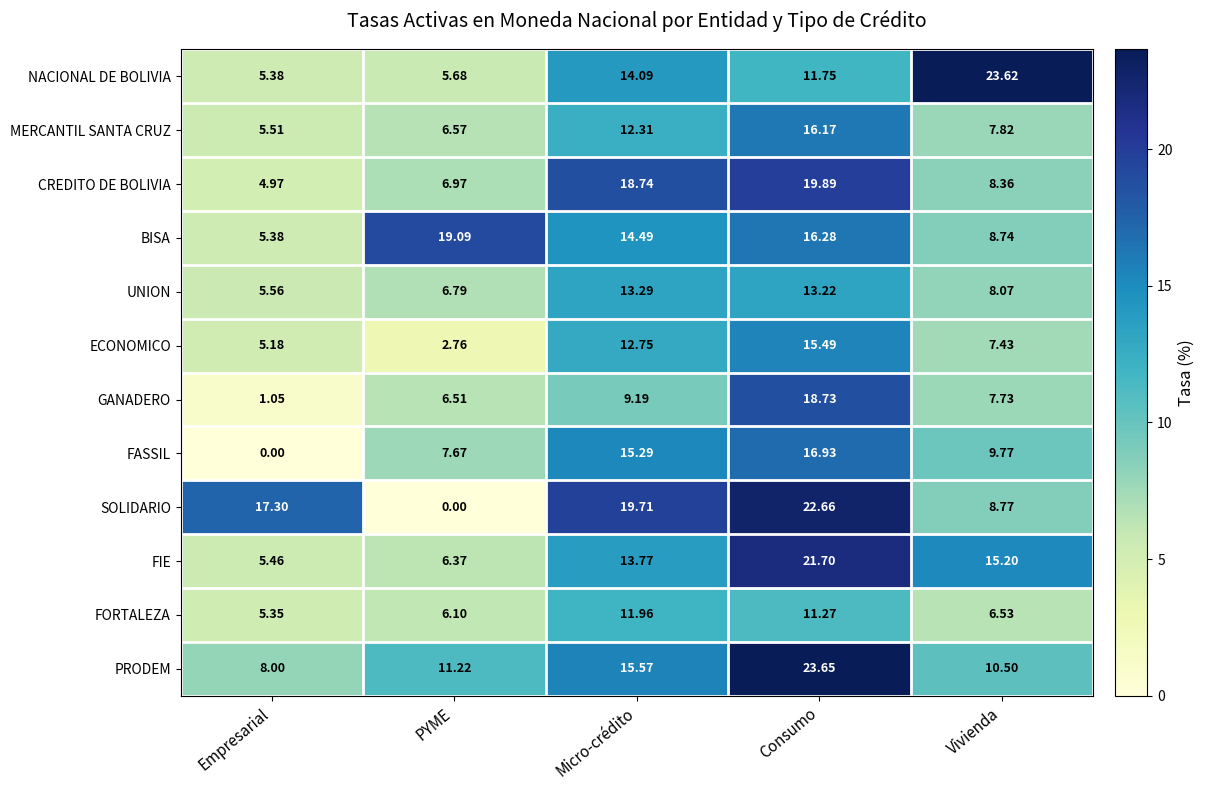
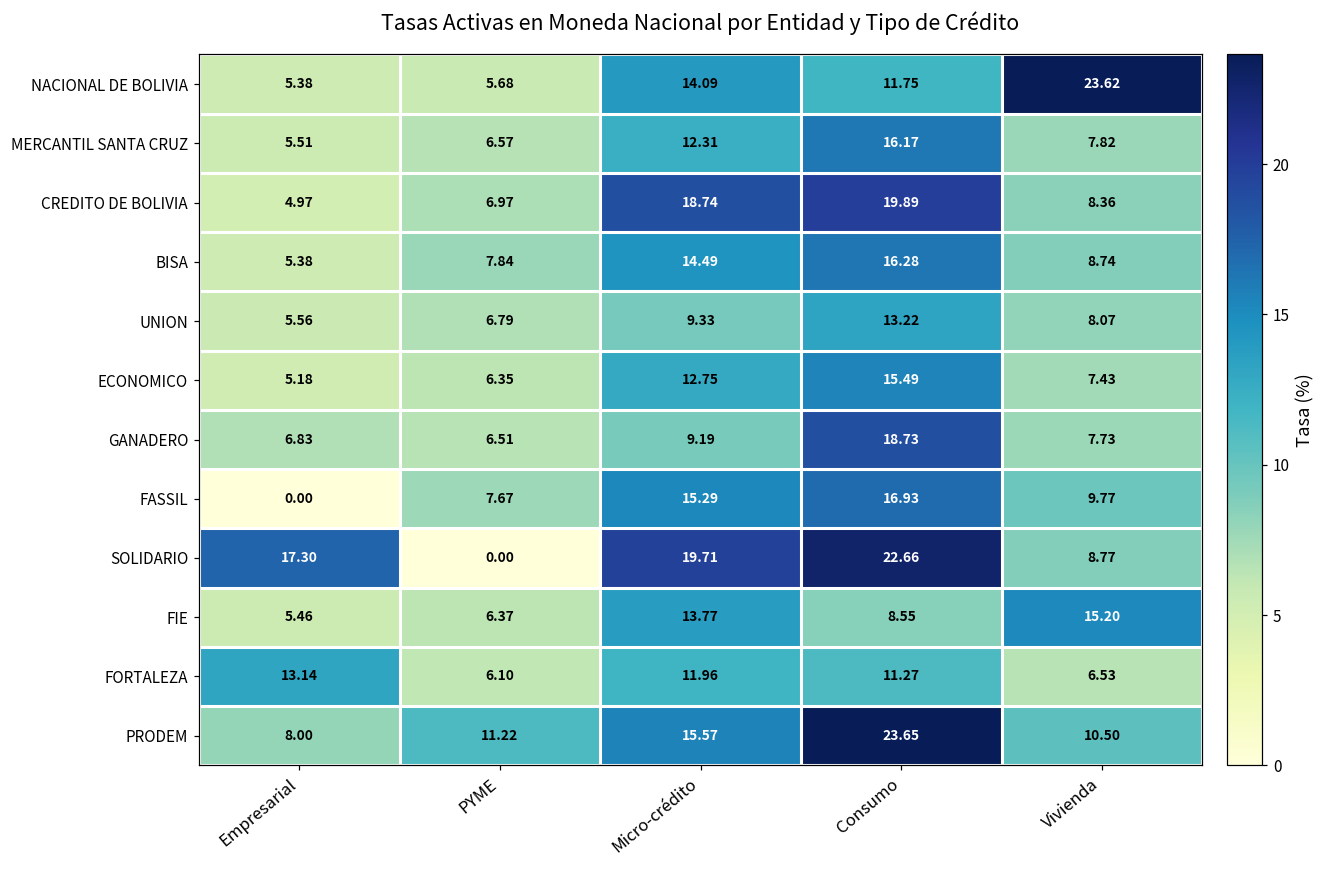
BISA, PYME: 19.09 -> 7.84
UNION, Micro-crédito: 13.29 -> 9.33
ECONOMICO, PYME: 2.76 -> 6.35
GANADERO, Empresarial: 1.05 -> 6.83
FIE, Consumo: 21.70 -> 8.55
FORTALEZA, Empresarial: 5.35 -> 13.14
